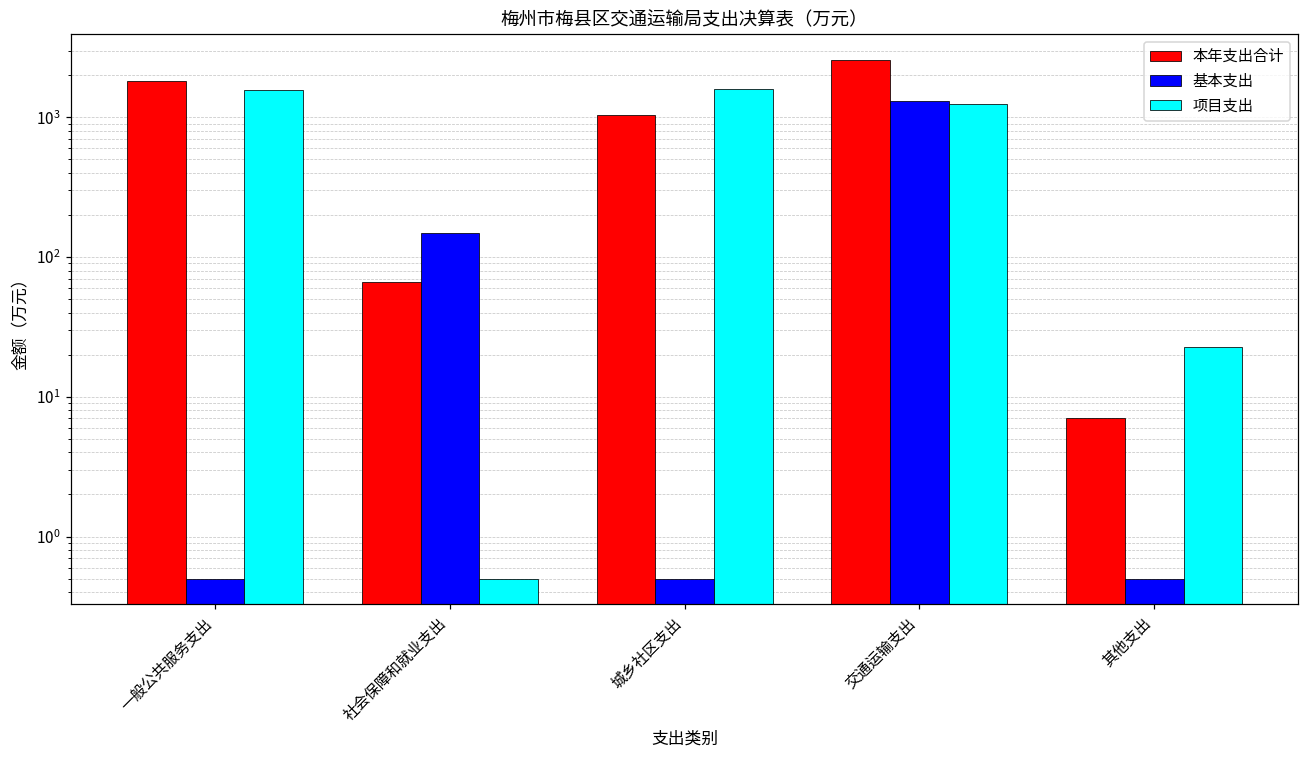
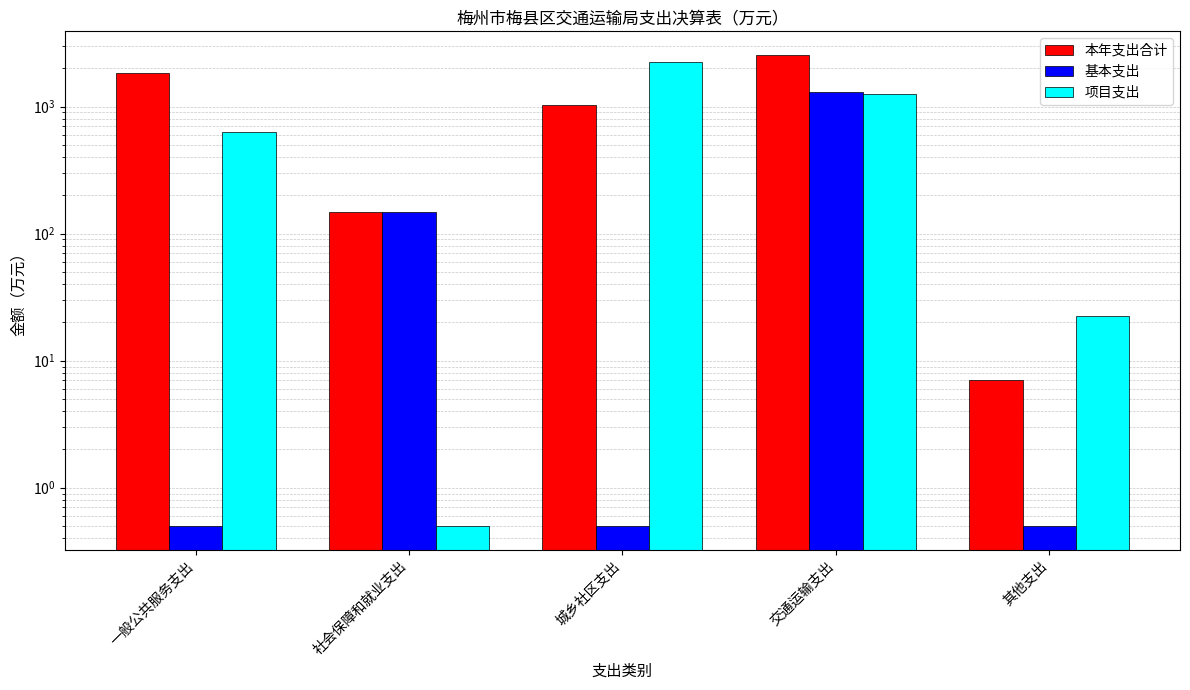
项目支出, 一般公共服务支出: 1600 -> 600
本年支出合计, 社会保障和就业支出: 70 -> 150
项目支出, 城乡社区支出: 1600 -> 2200
